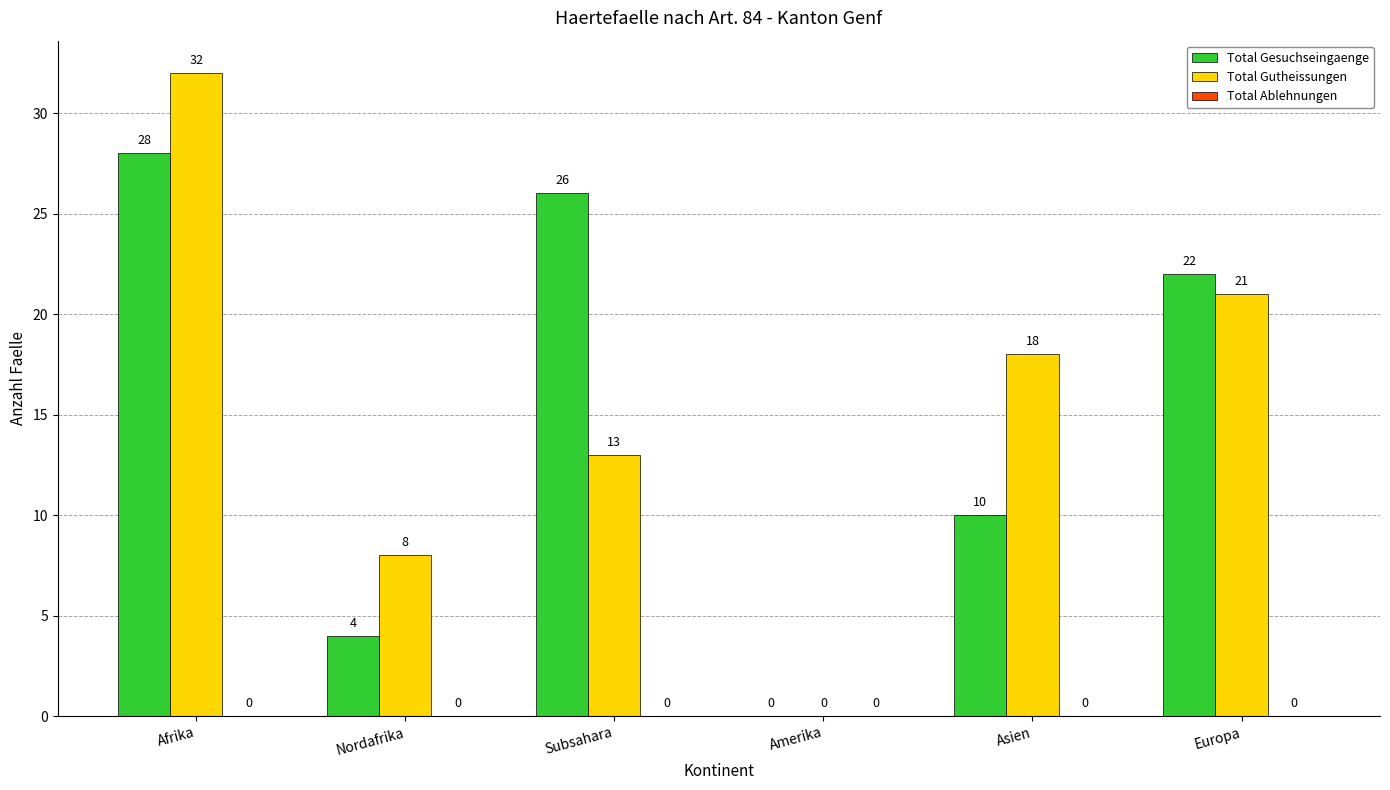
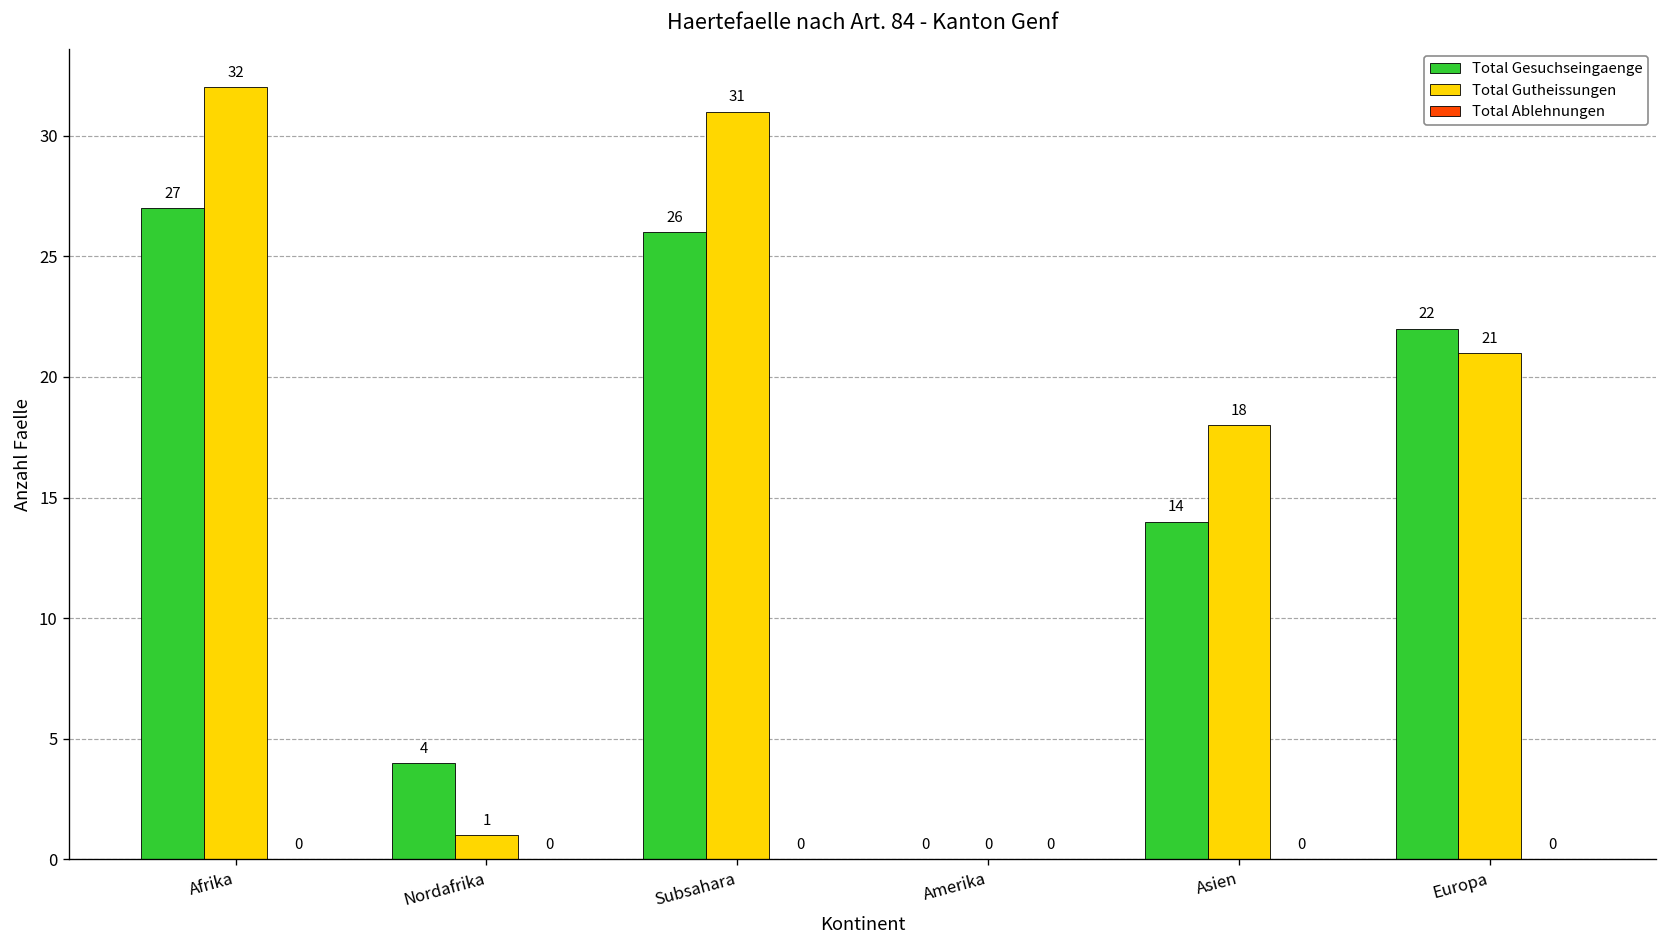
Total Gesuchseingaenge, Afrika: 28 -> 27
Total Gutheissungen, Nordafrika: 8 -> 1
Total Gutheissungen, Subsahara: 13 -> 31
Total Gesuchseingaenge, Asien: 10 -> 14
